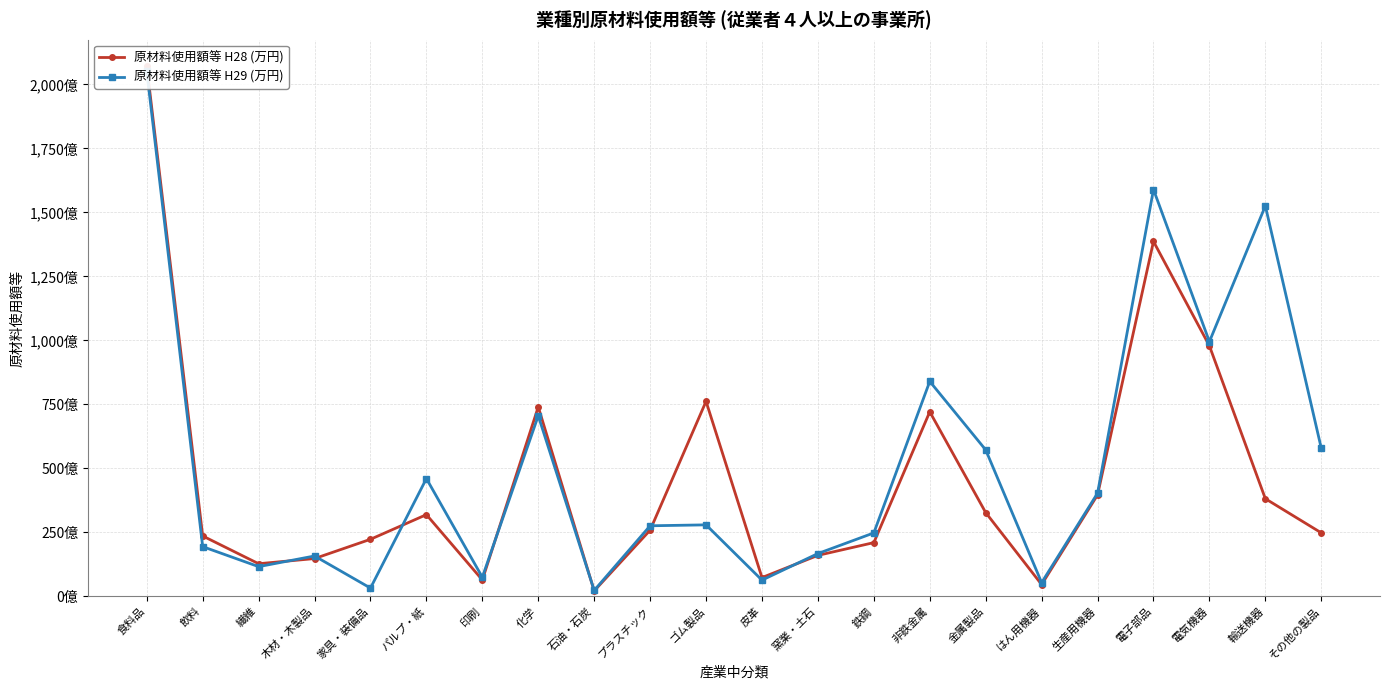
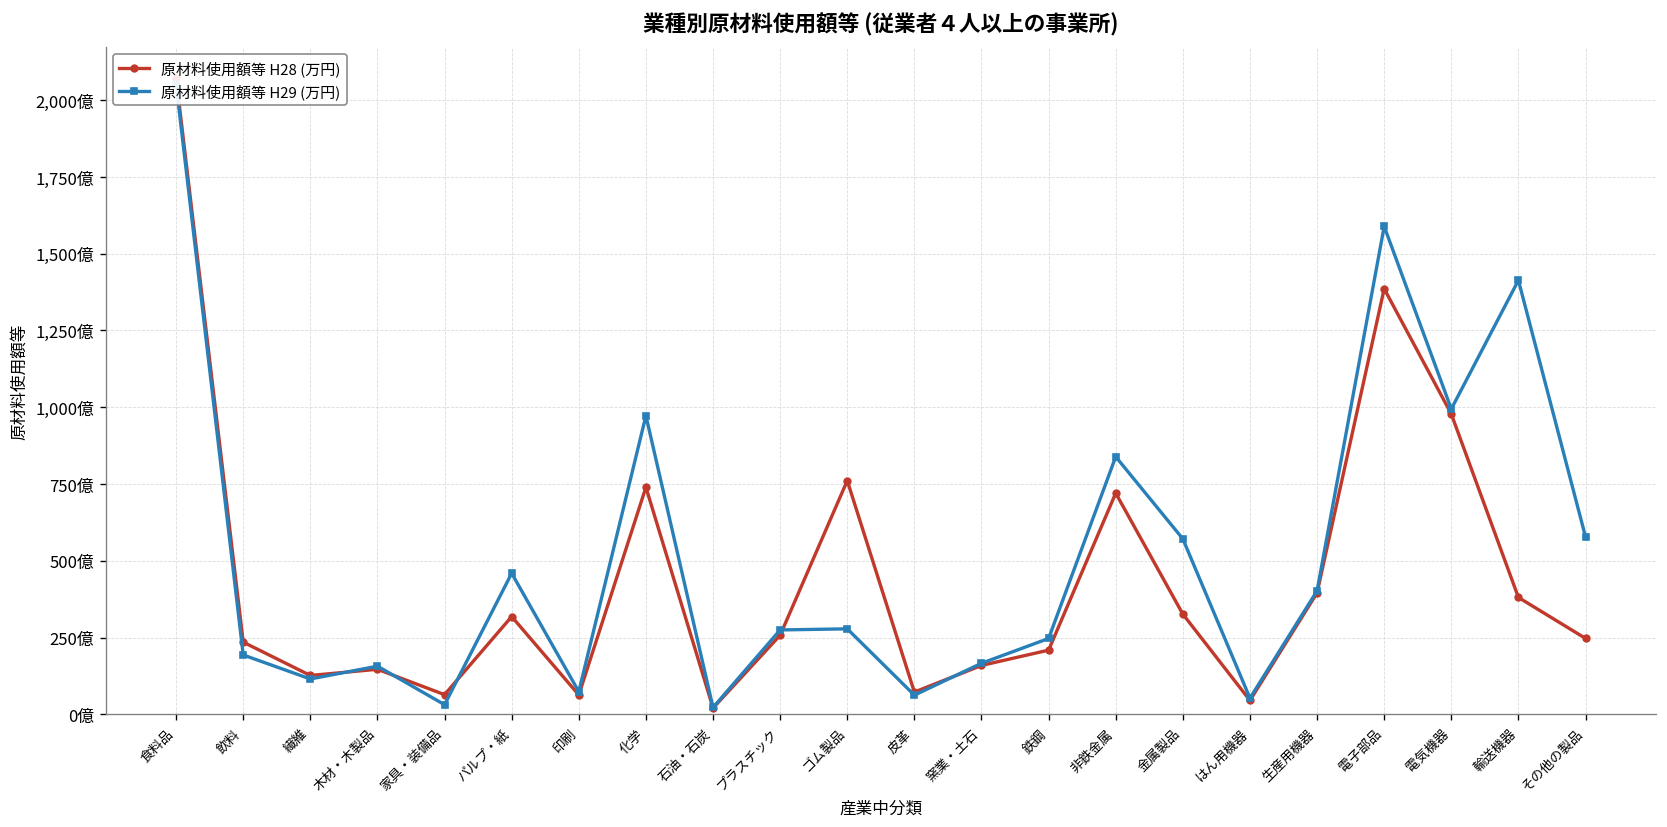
原材料使用額等 H28 (万円), 家具・装備品: 220億 -> 60億
原材料使用額等 H29 (万円), 化学: 700億 -> 970億
原材料使用額等 H29 (万円), 輸送機器: 1,520億 -> 1,410億
